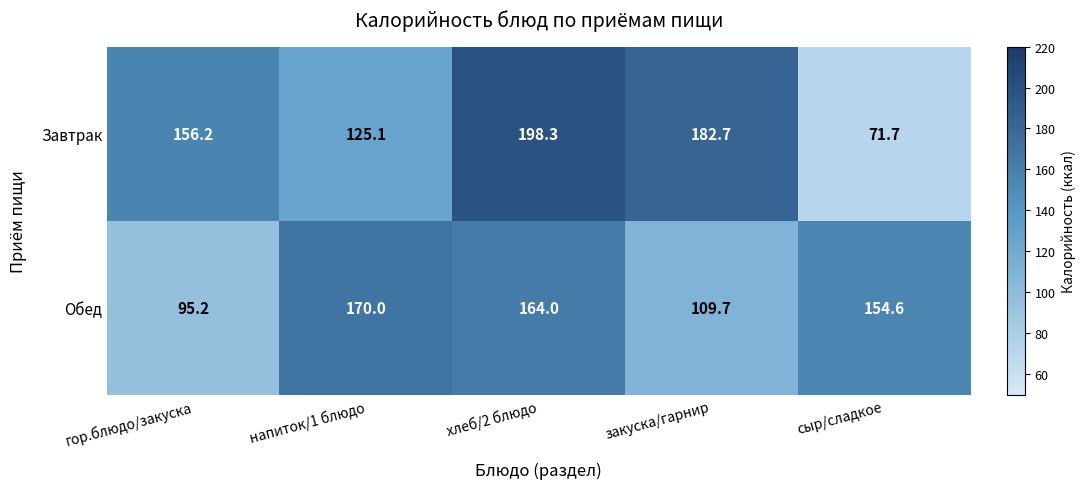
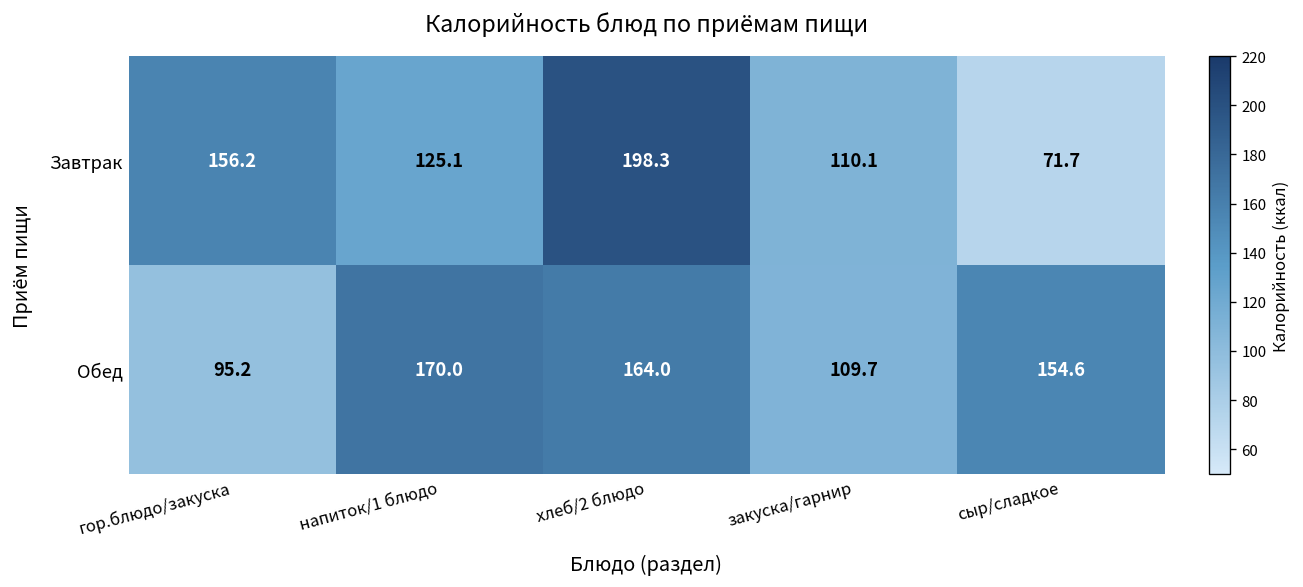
Завтрак, закуска/гарнир: 182.7 -> 110.1
